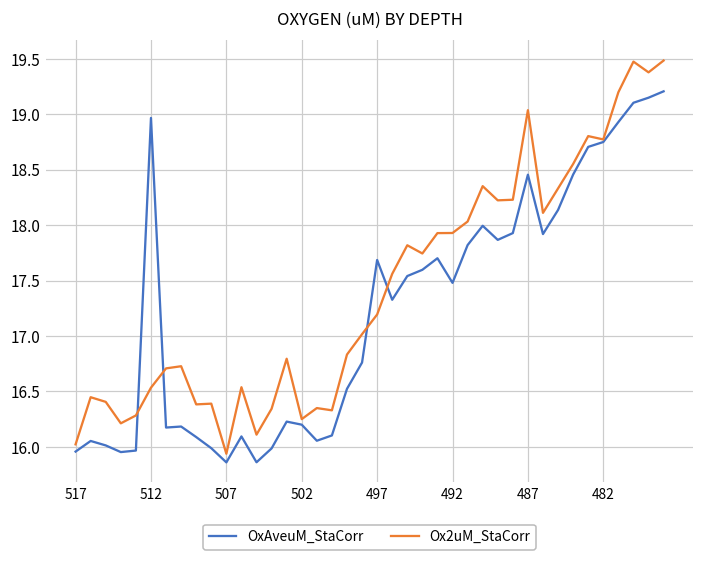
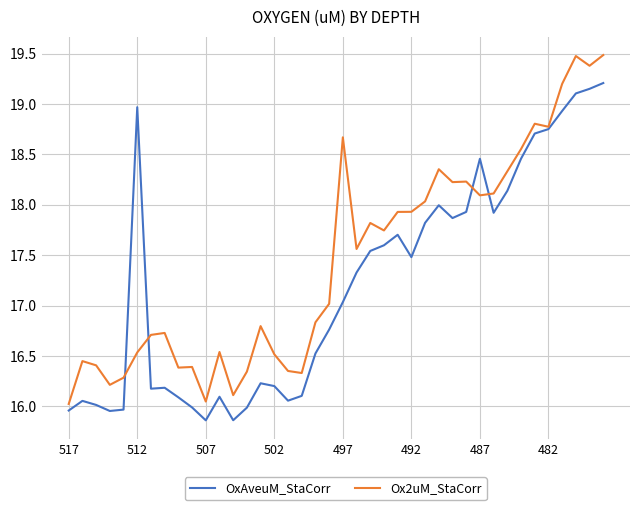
Ox2uM_StaCorr, 507: 15.94 -> 16.05
Ox2uM_StaCorr, 502: 16.25 -> 16.52
OxAveuM_StaCorr, 497: 17.69 -> 17.03
Ox2uM_StaCorr, 497: 17.19 -> 18.67
Ox2uM_StaCorr, 487: 19.04 -> 18.09
